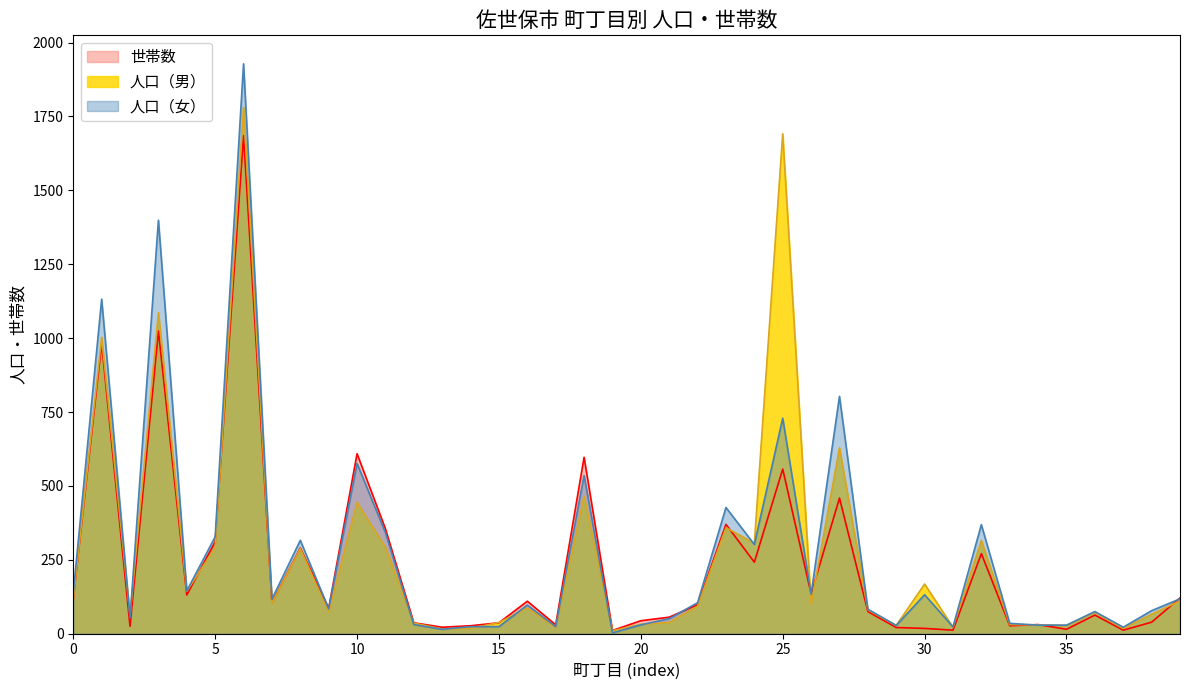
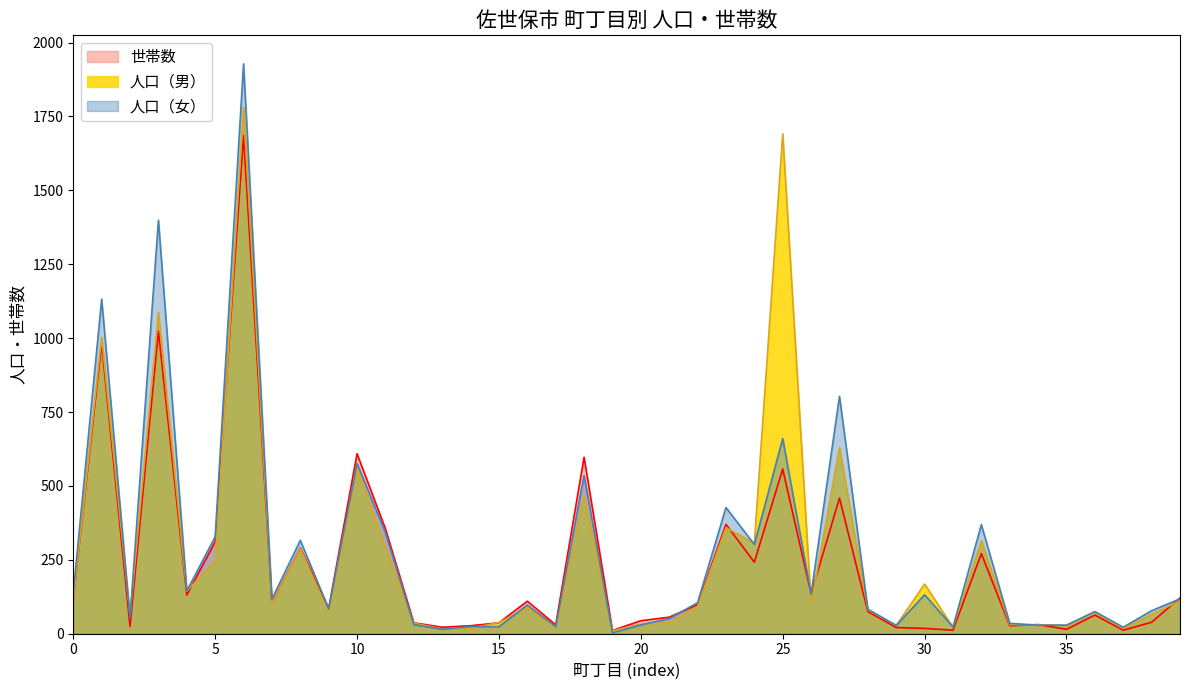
人口（男）, 5: 290 -> 250
人口（男）, 10: 440 -> 560
人口（女）, 25: 730 -> 660
